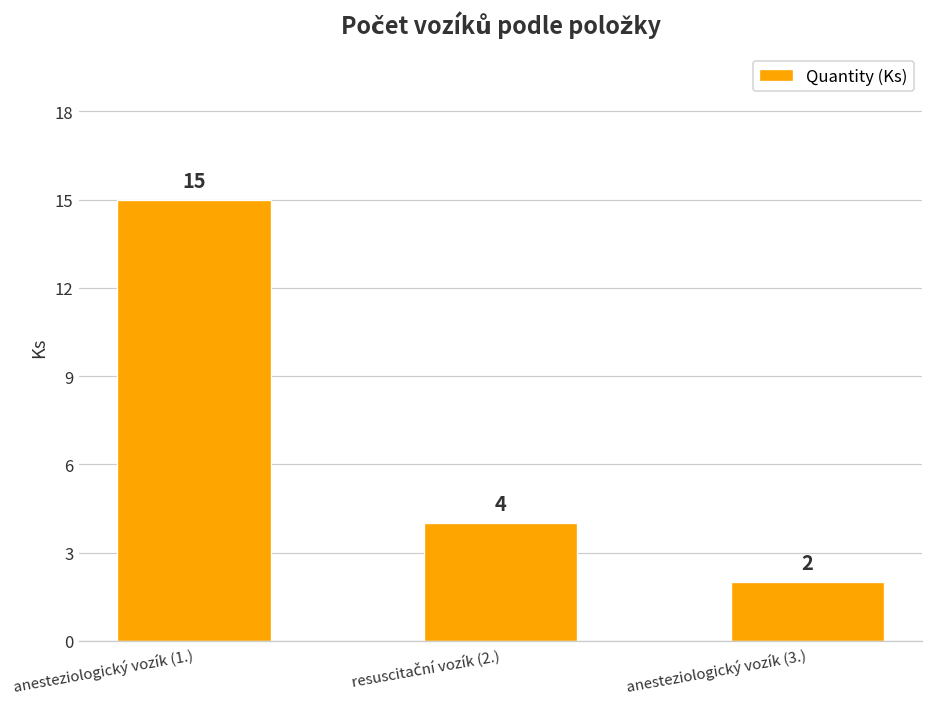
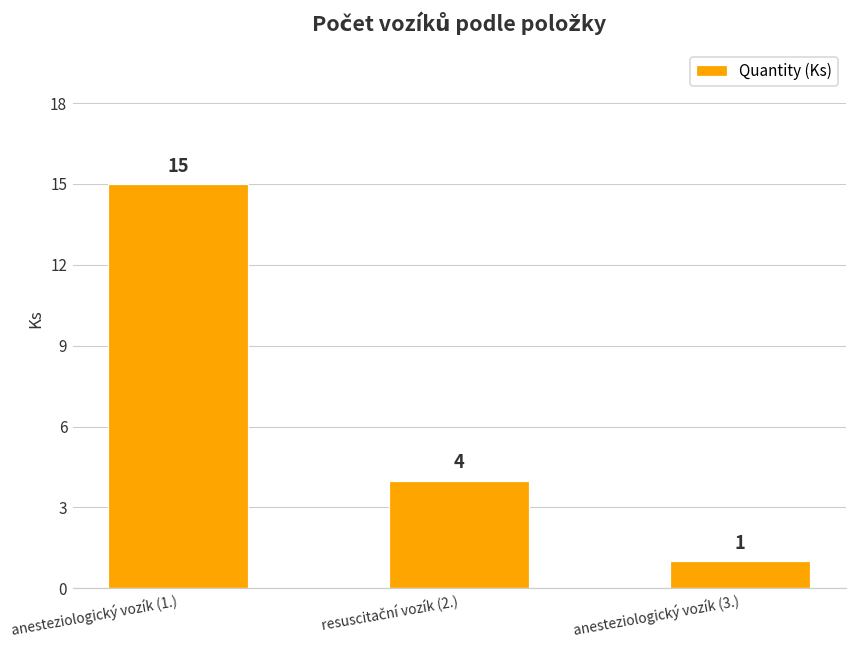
anesteziologický vozík (3.): 2 -> 1
